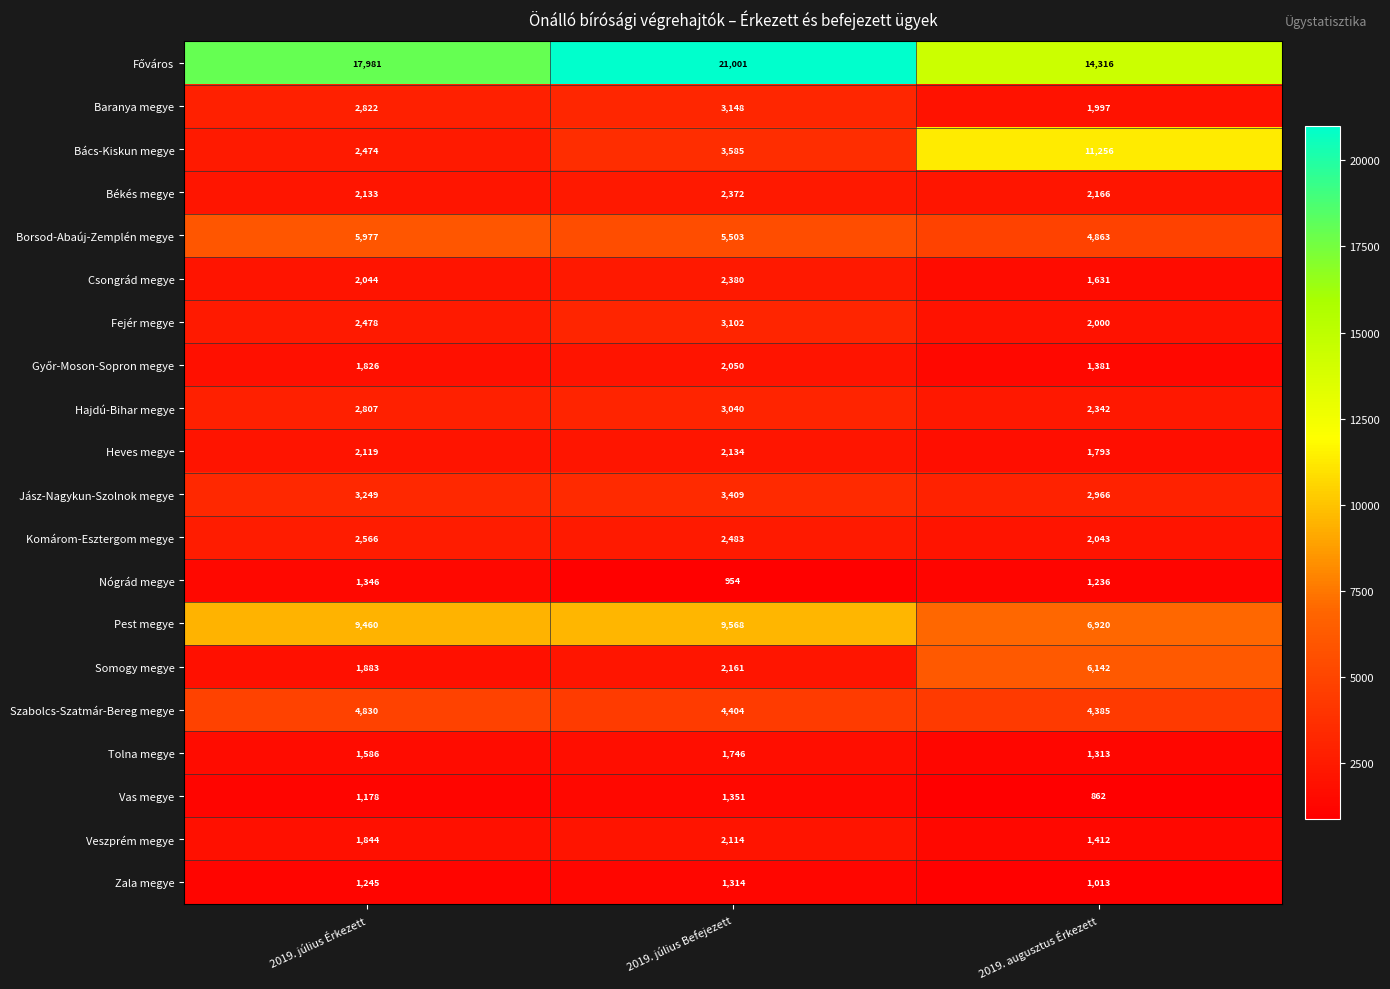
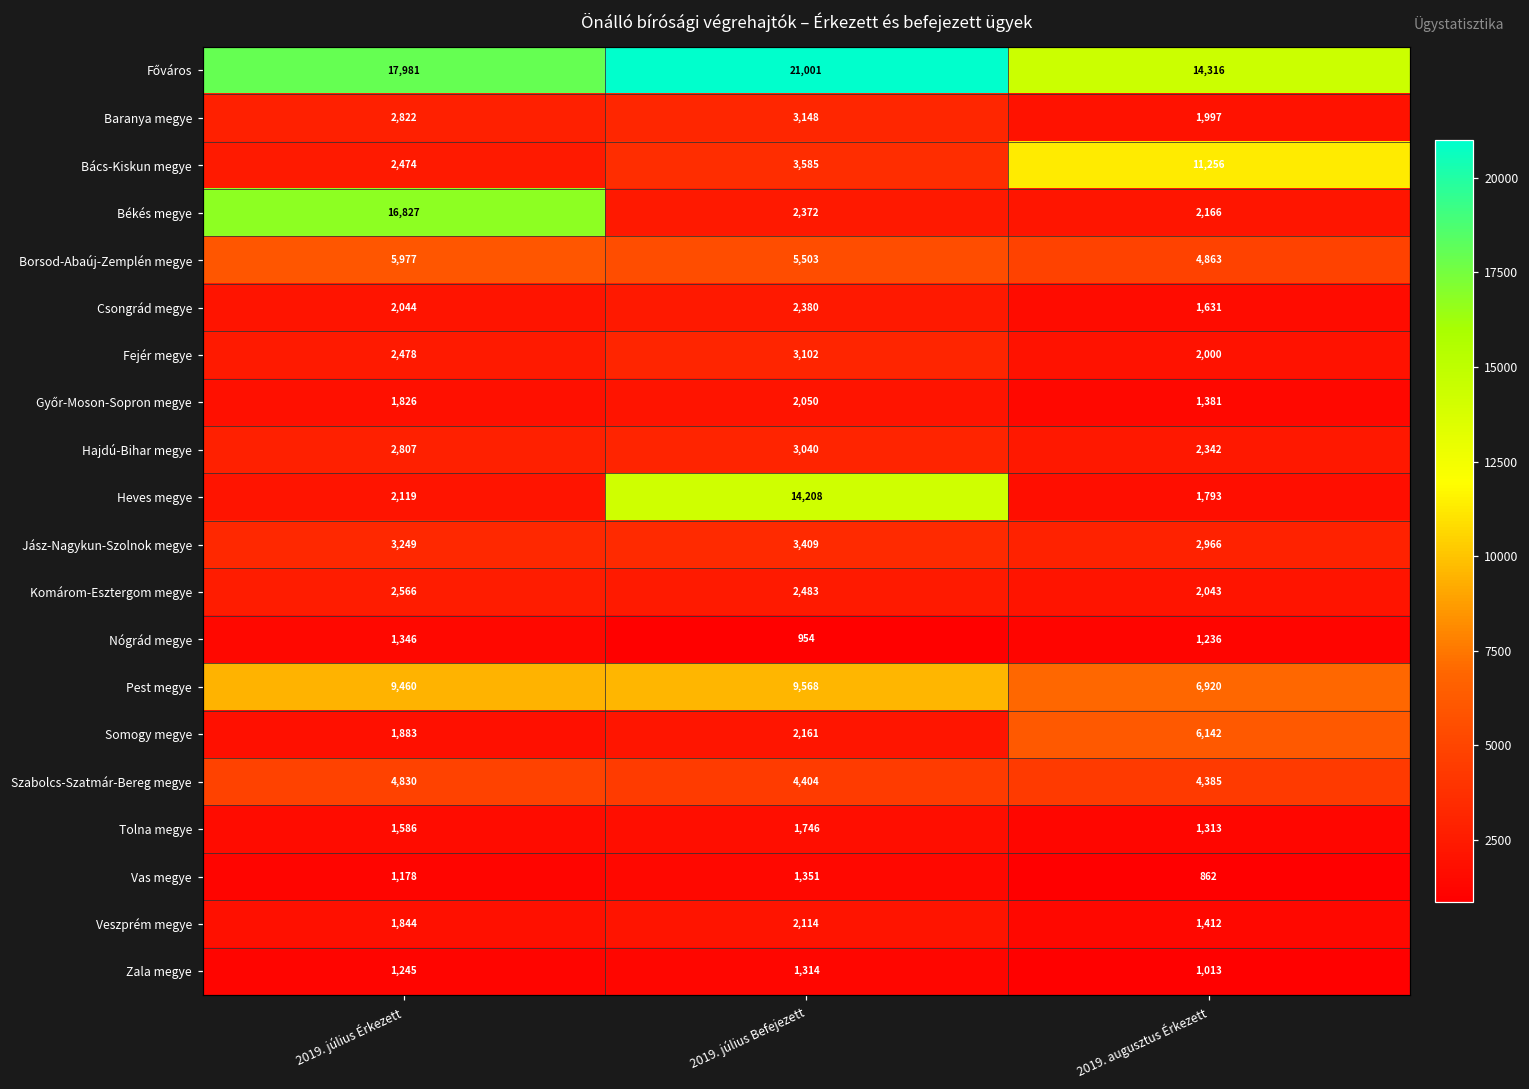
Békés megye, 2019. július Érkezett: 2,133 -> 16,827
Heves megye, 2019. július Befejezett: 2,134 -> 14,208
